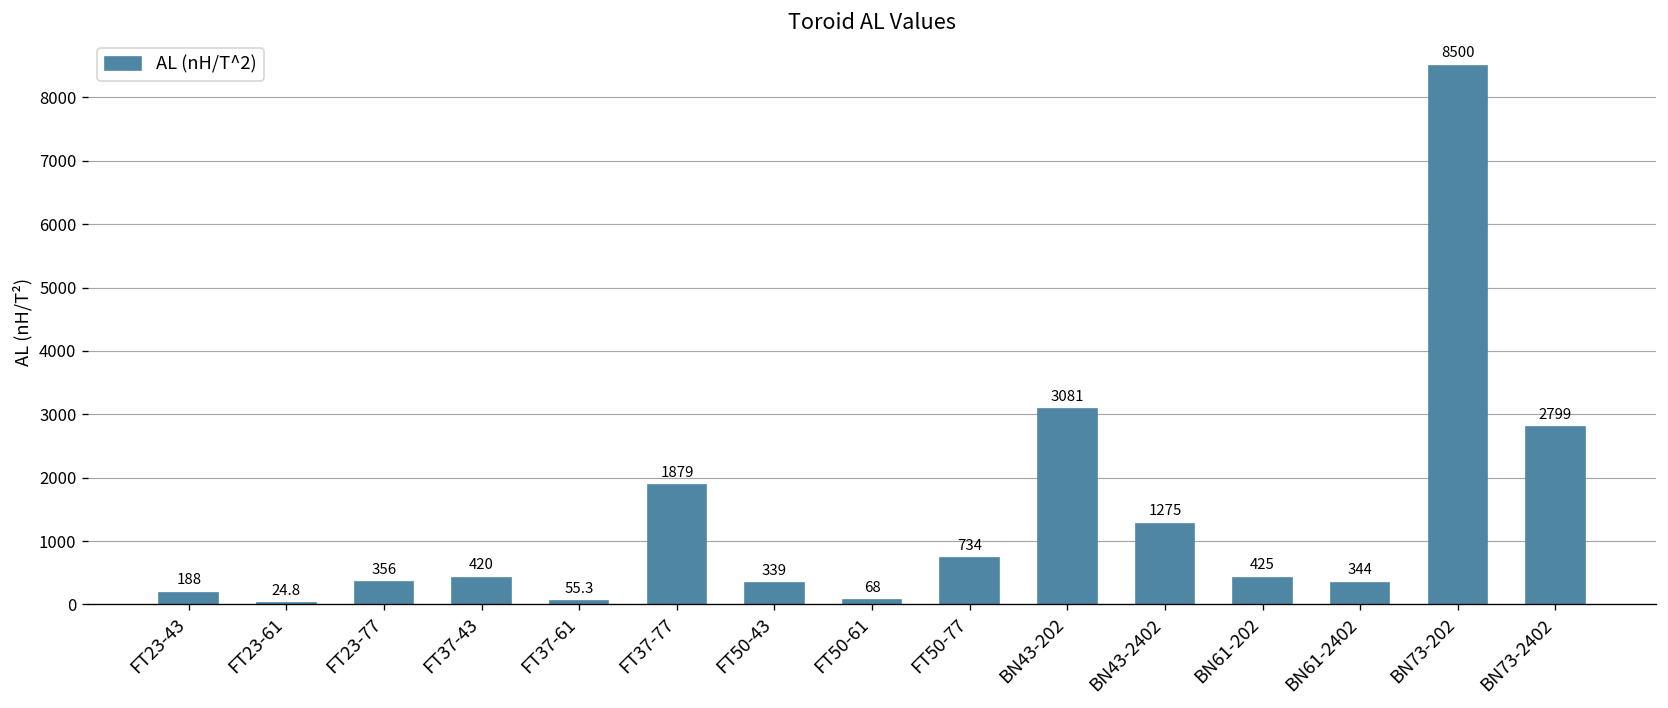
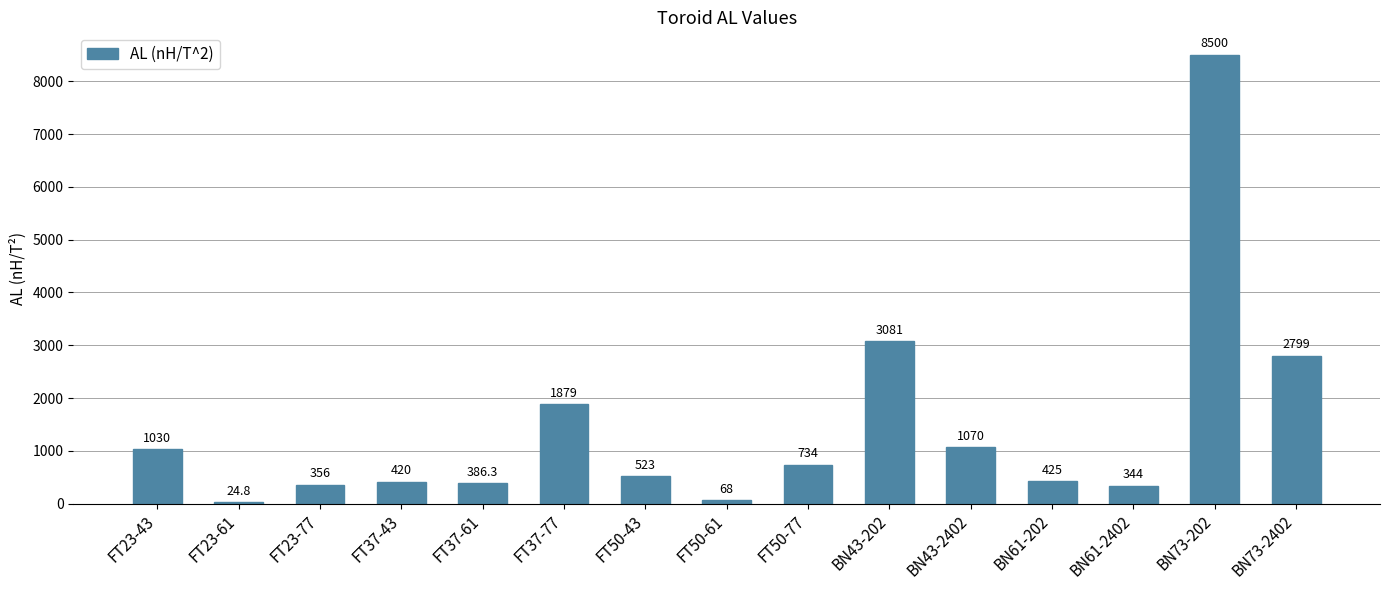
FT23-43: 188 -> 1030
FT37-61: 55.3 -> 386.3
FT50-43: 339 -> 523
BN43-2402: 1275 -> 1070
